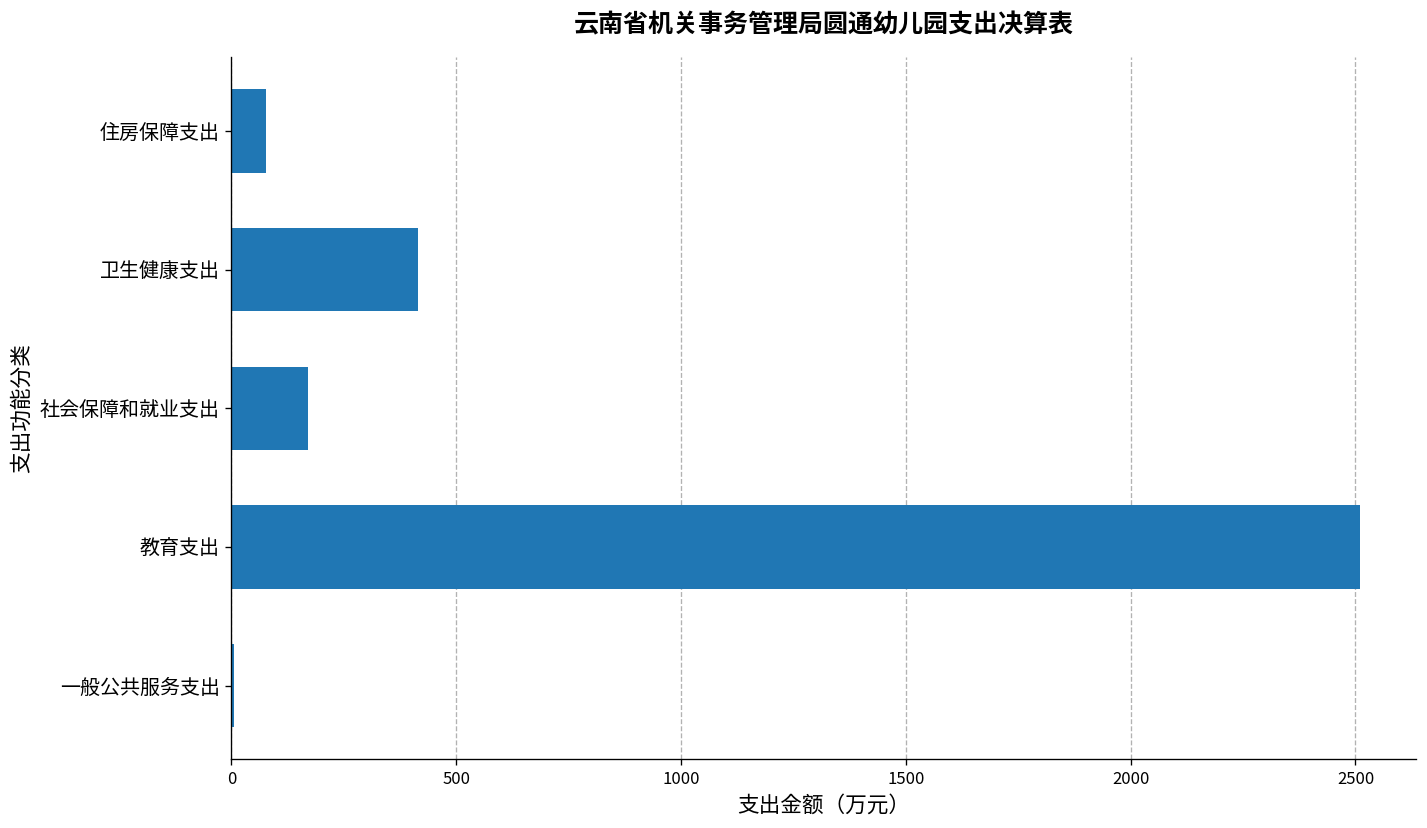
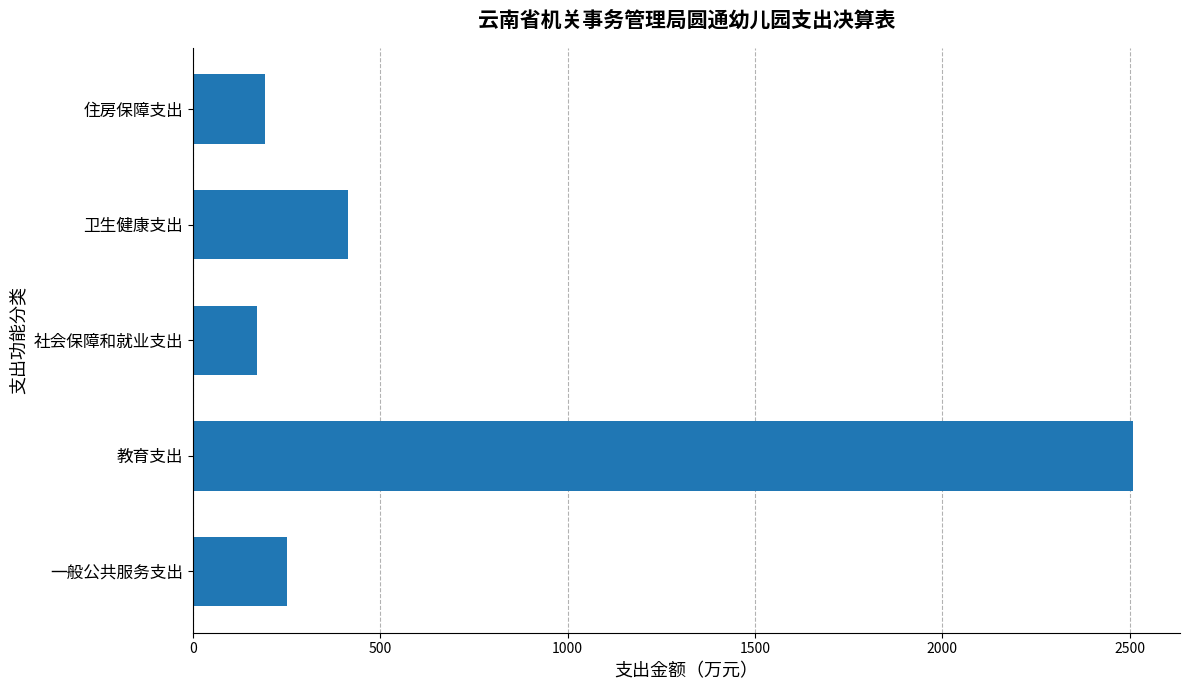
住房保障支出: 80 -> 190
一般公共服务支出: 10 -> 250
